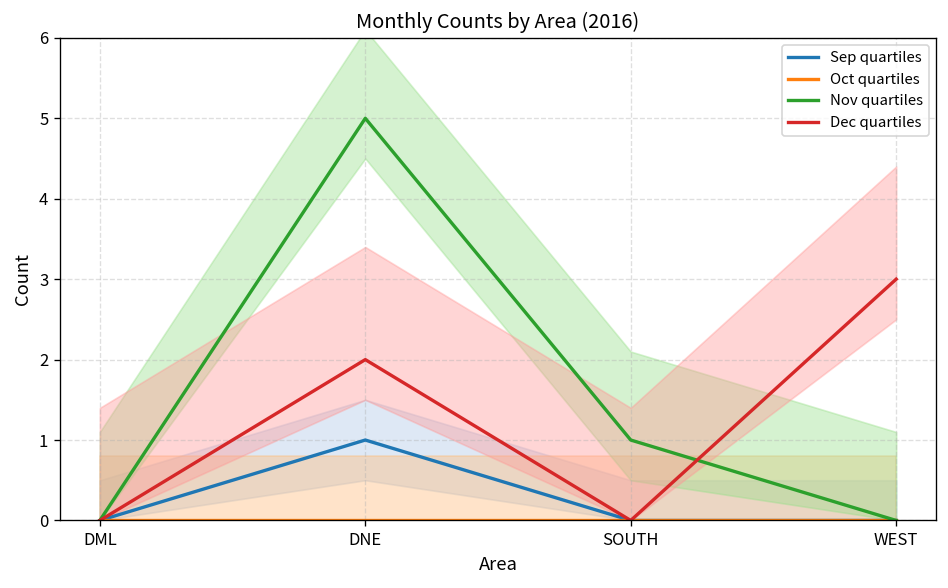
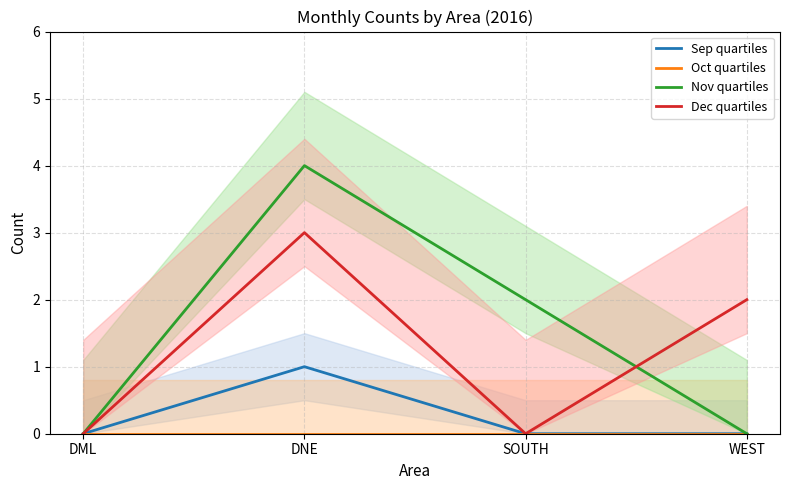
Nov quartiles, DNE: 5 -> 4
Dec quartiles, DNE: 2 -> 3
Nov quartiles, SOUTH: 1 -> 2
Dec quartiles, WEST: 3 -> 2
